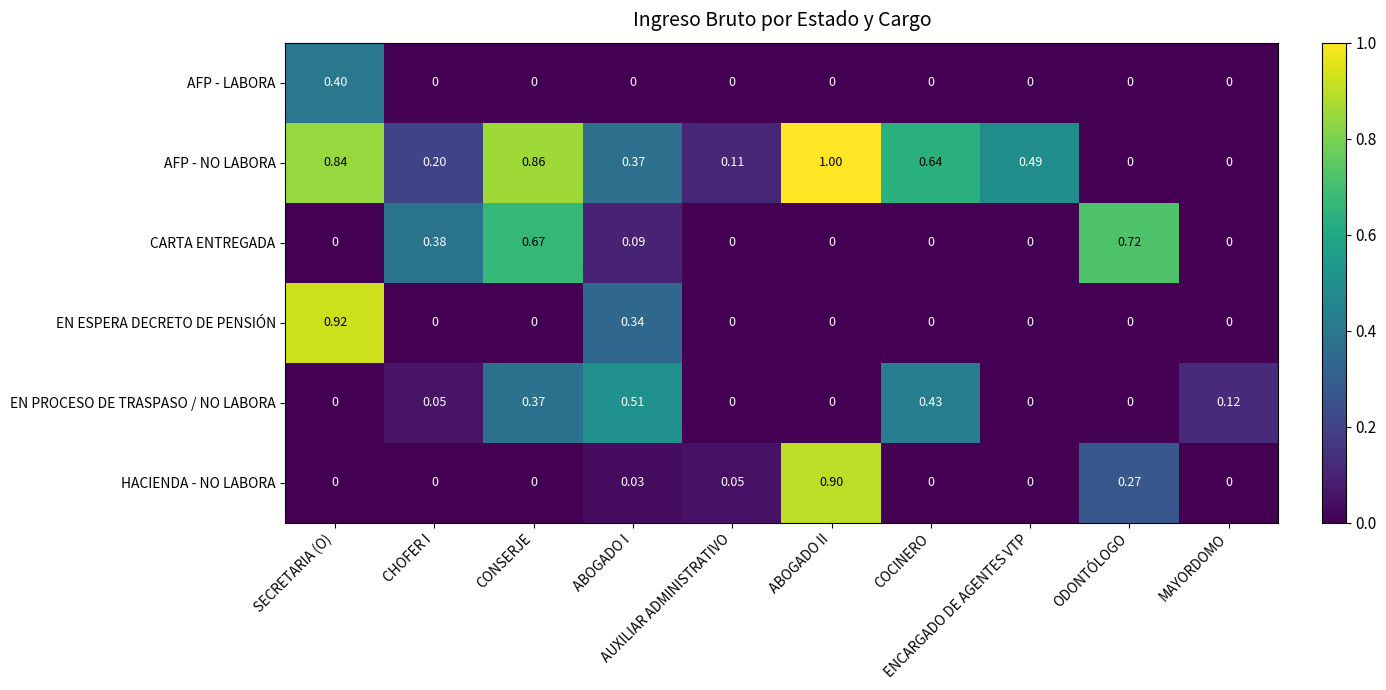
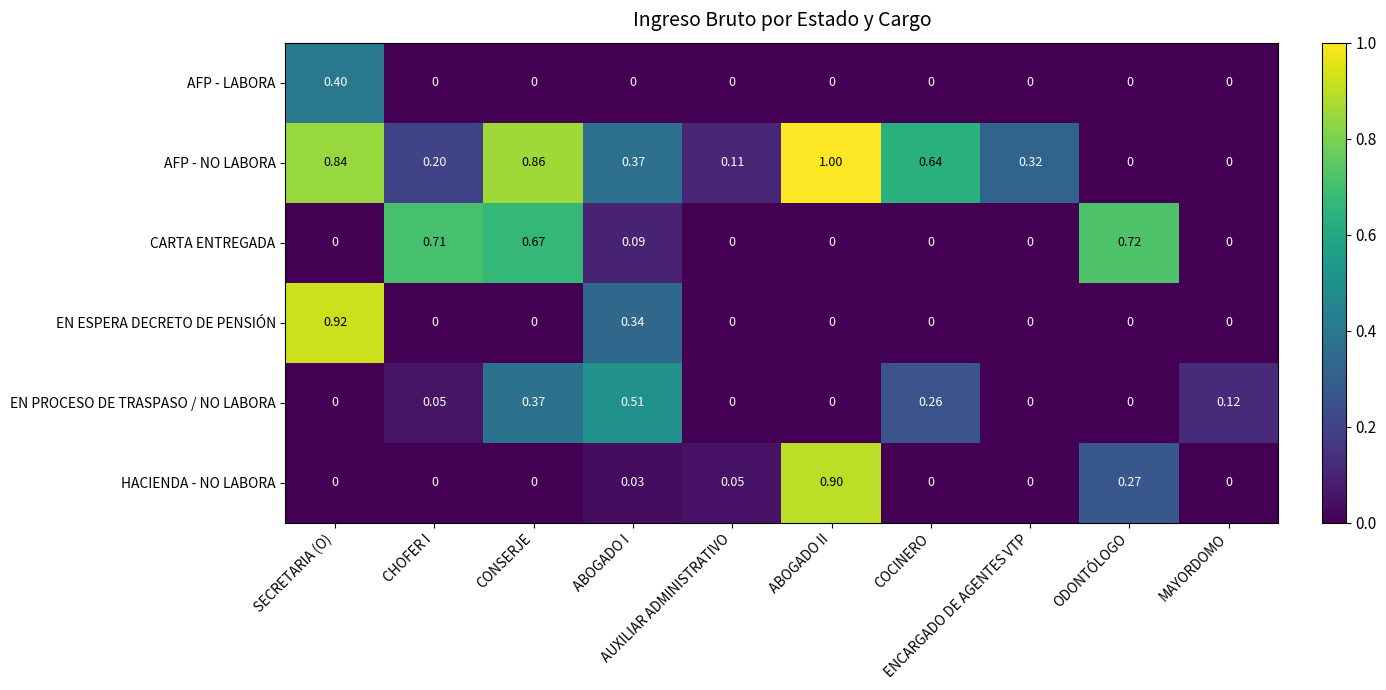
AFP - NO LABORA, ENCARGADO DE AGENTES VTP: 0.49 -> 0.32
CARTA ENTREGADA, CHOFER I: 0.38 -> 0.71
EN PROCESO DE TRASPASO / NO LABORA, COCINERO: 0.43 -> 0.26
